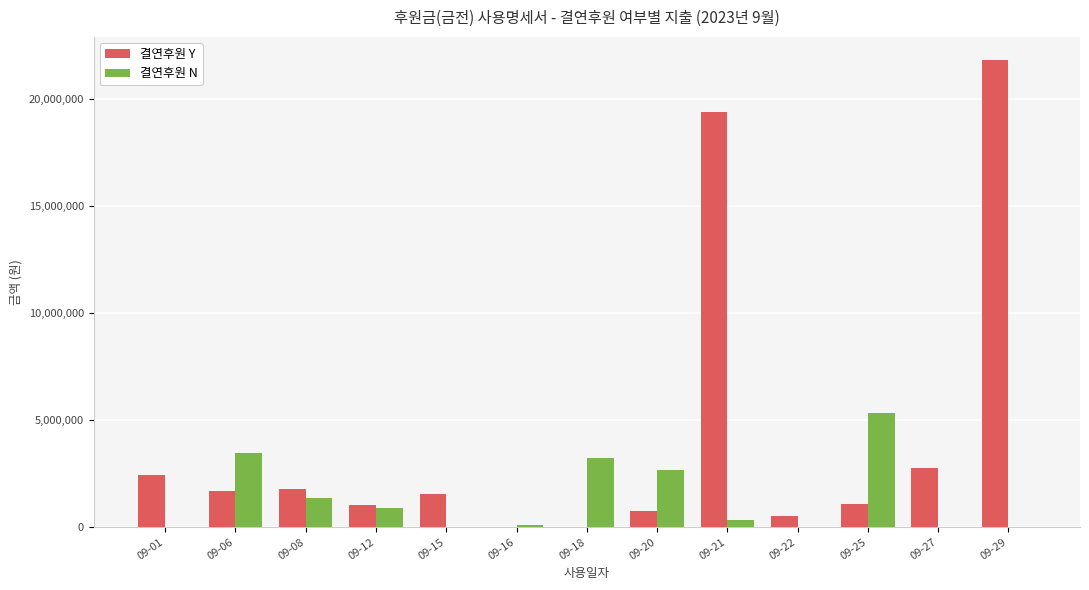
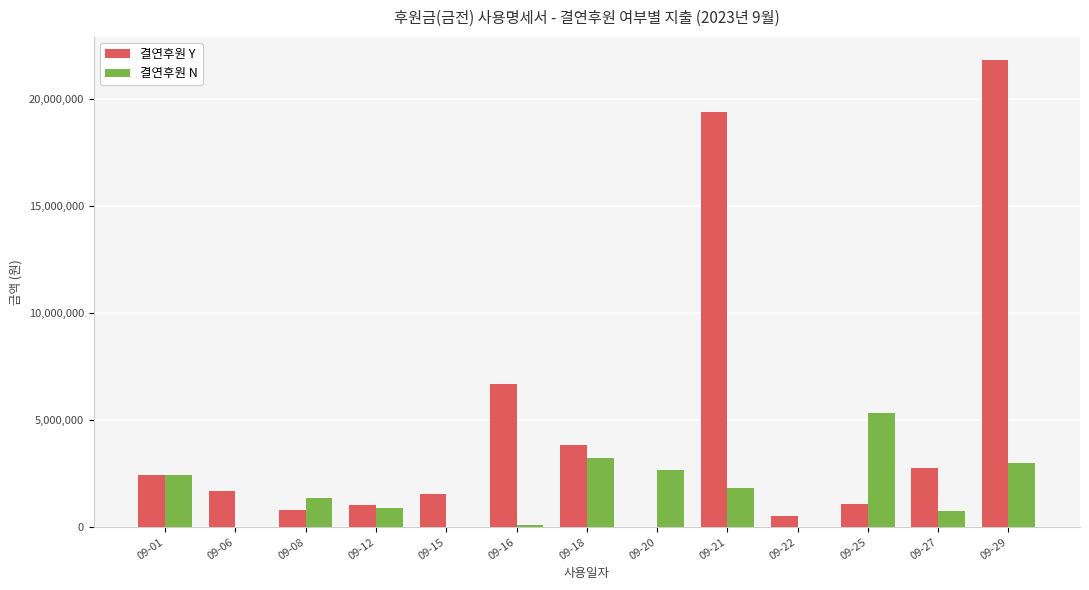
결연후원 N, 09-01: 0 -> 2,400,000
결연후원 N, 09-06: 3,400,000 -> 0
결연후원 Y, 09-08: 1,800,000 -> 800,000
결연후원 Y, 09-16: 0 -> 6,700,000
결연후원 Y, 09-18: 0 -> 3,800,000
결연후원 Y, 09-20: 800,000 -> 0
결연후원 N, 09-21: 300,000 -> 1,800,000
결연후원 N, 09-27: 0 -> 700,000
결연후원 N, 09-29: 0 -> 3,000,000
